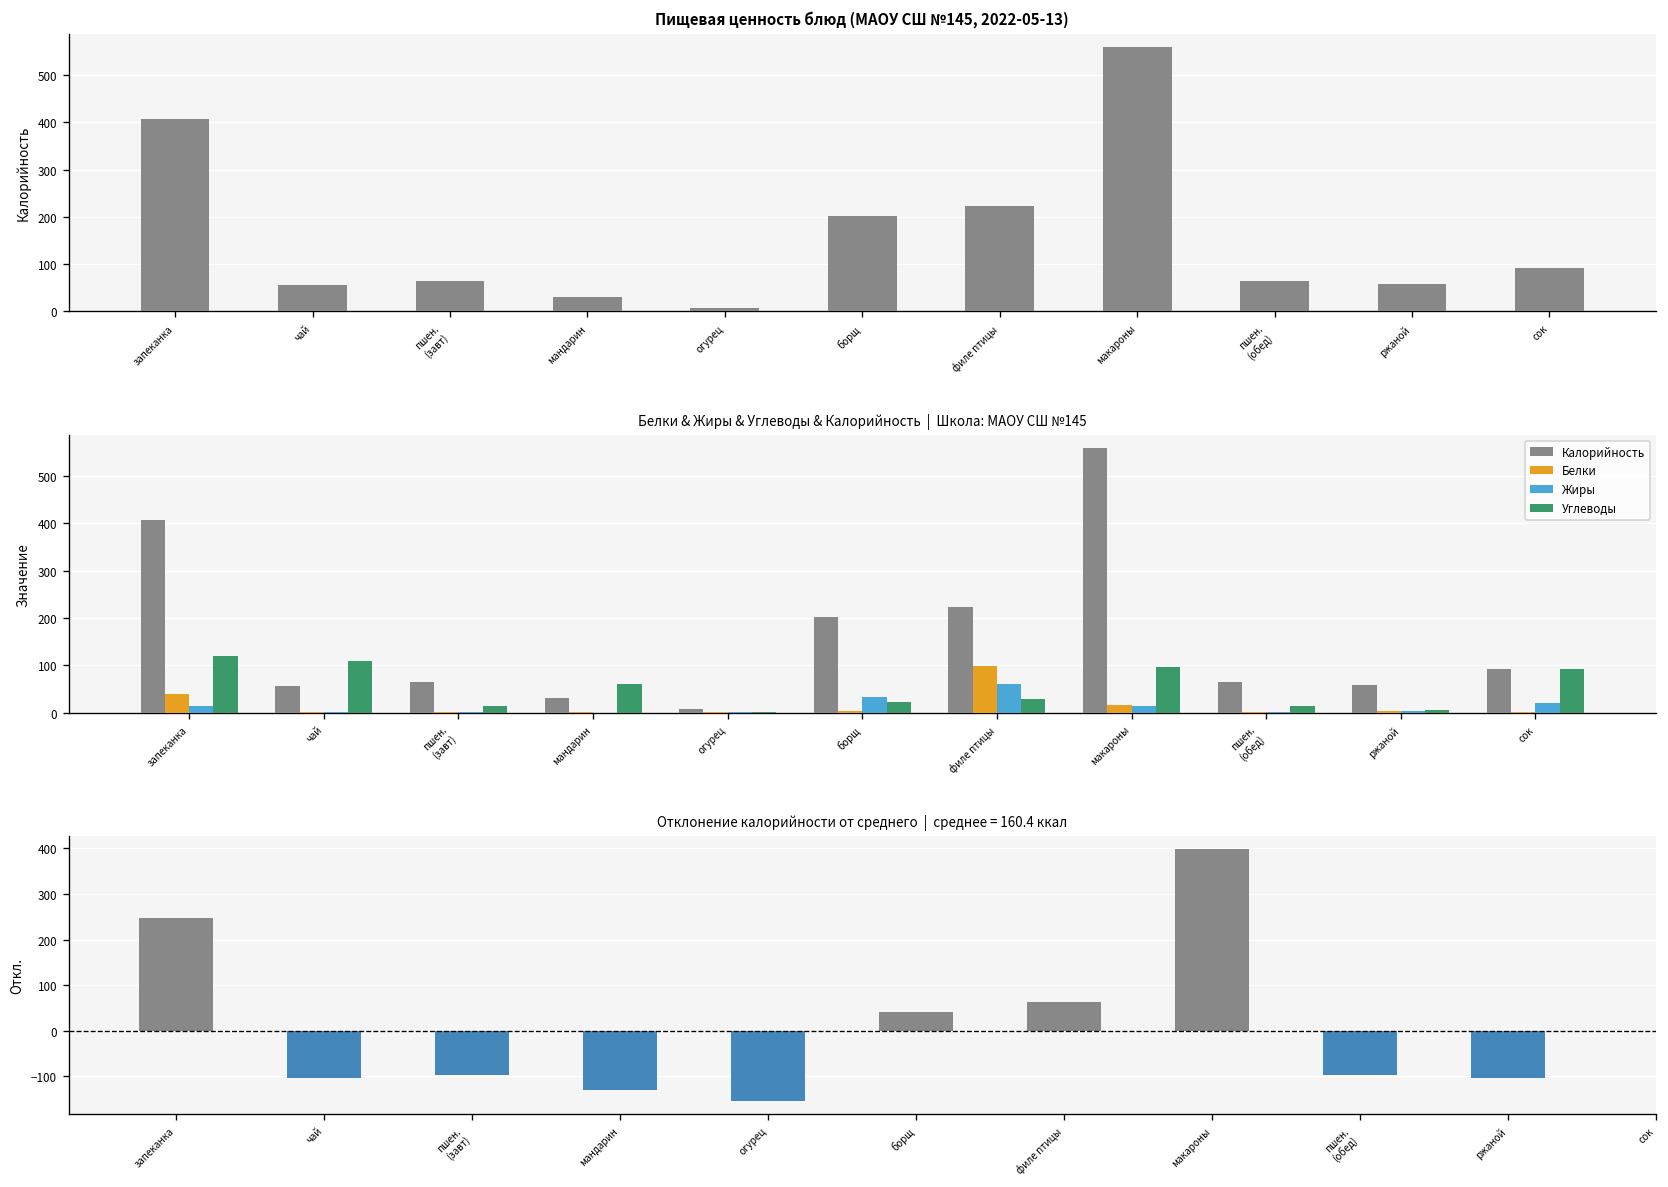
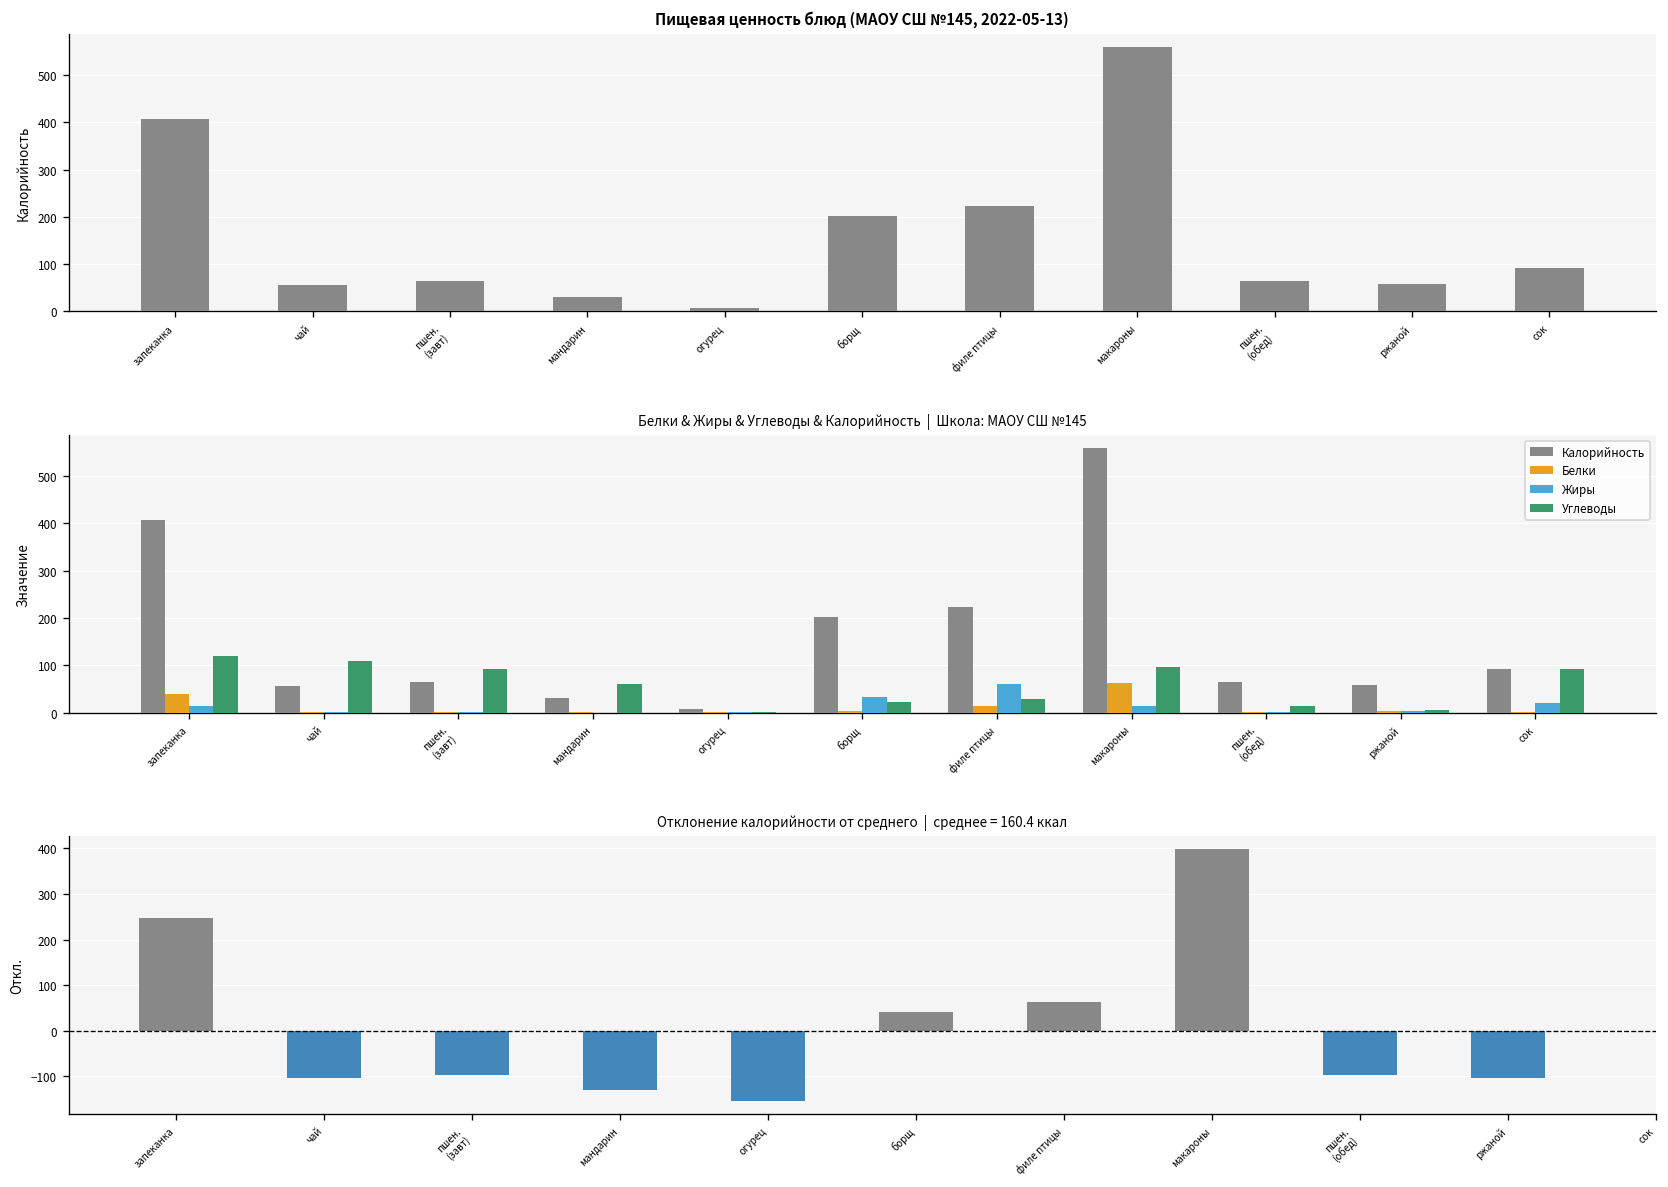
Белки & Жиры & Углеводы & Калорийность | Школа: МАОУ СШ №145, Углеводы, пшен. (завт): 10 -> 90
Белки & Жиры & Углеводы & Калорийность | Школа: МАОУ СШ №145, Белки, филе птицы: 100 -> 10
Белки & Жиры & Углеводы & Калорийность | Школа: МАОУ СШ №145, Белки, макароны: 20 -> 60
